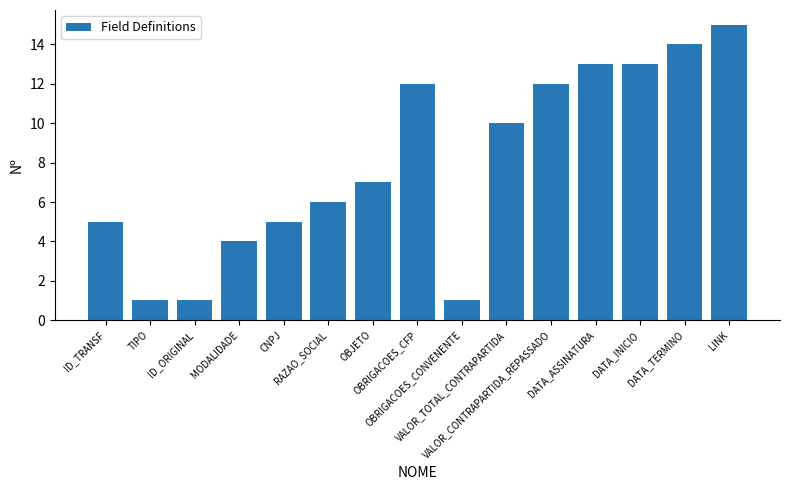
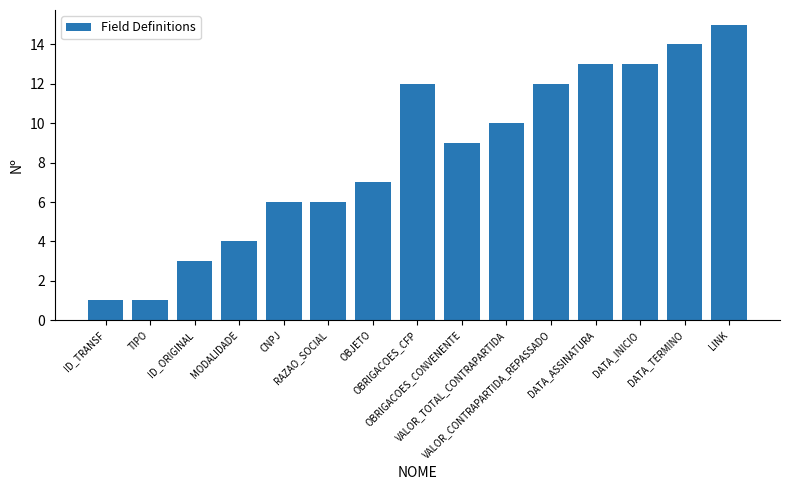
ID_TRANSF: 5 -> 1
ID_ORIGINAL: 1 -> 3
CNPJ: 5 -> 6
OBRIGACOES_CONVENENTE: 1 -> 9
